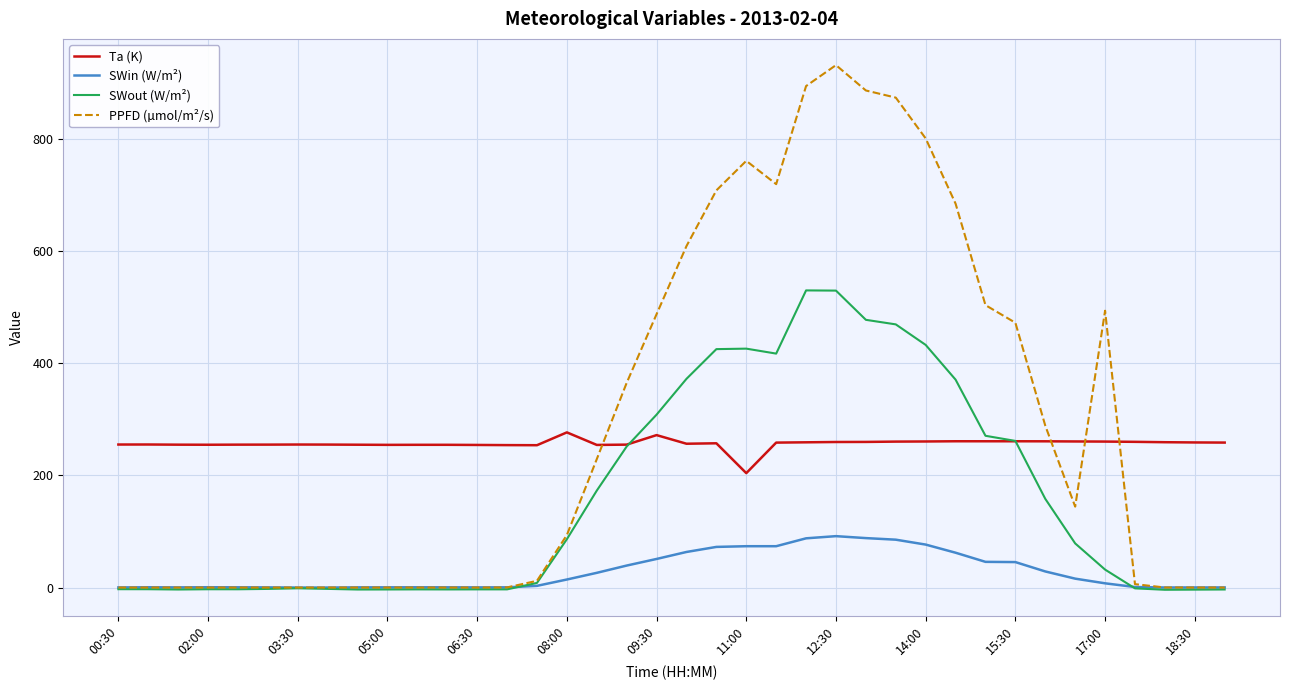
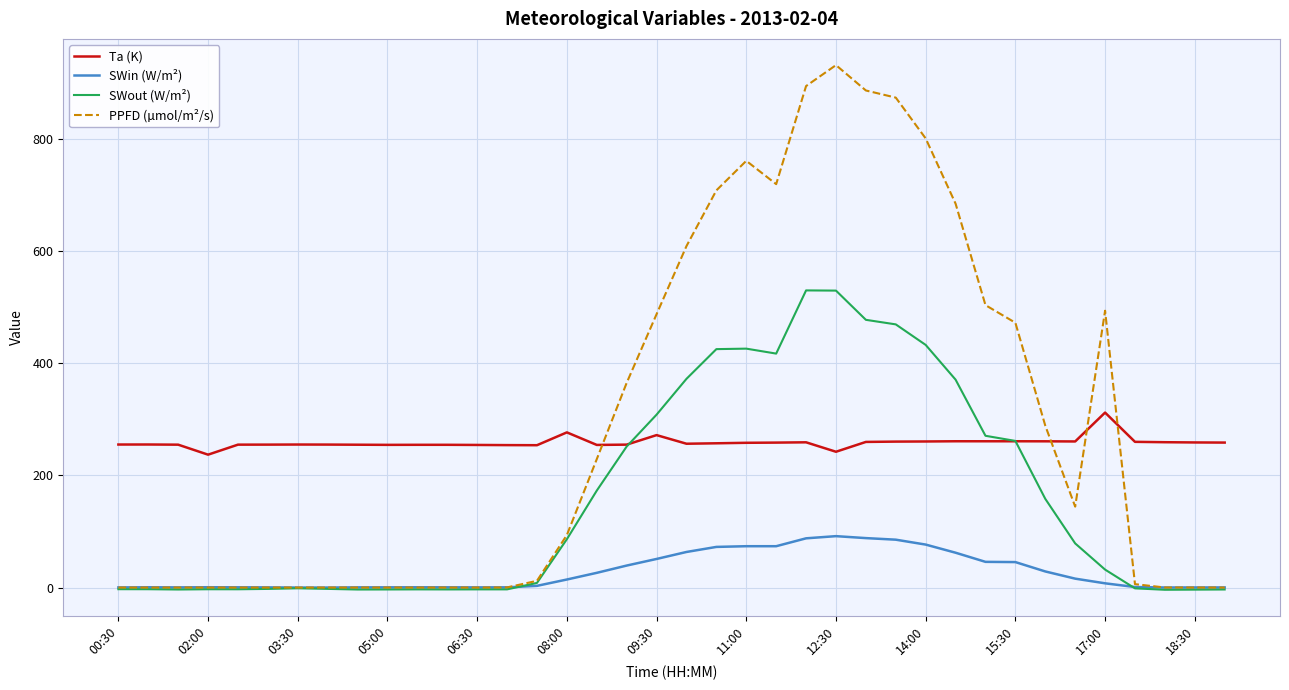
Ta (K), 02:00: 250 -> 240
Ta (K), 11:00: 200 -> 260
Ta (K), 12:30: 260 -> 240
Ta (K), 17:00: 260 -> 310
